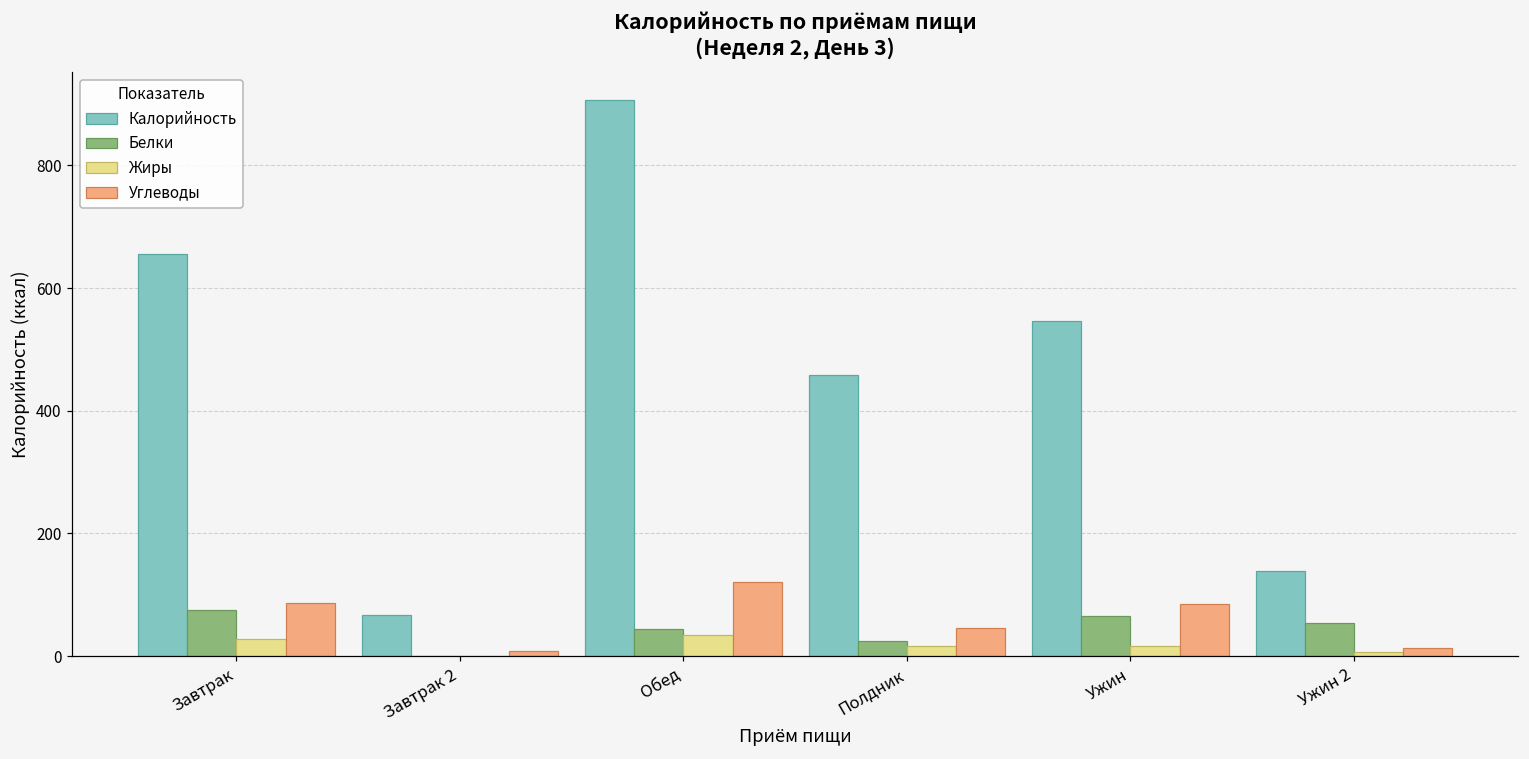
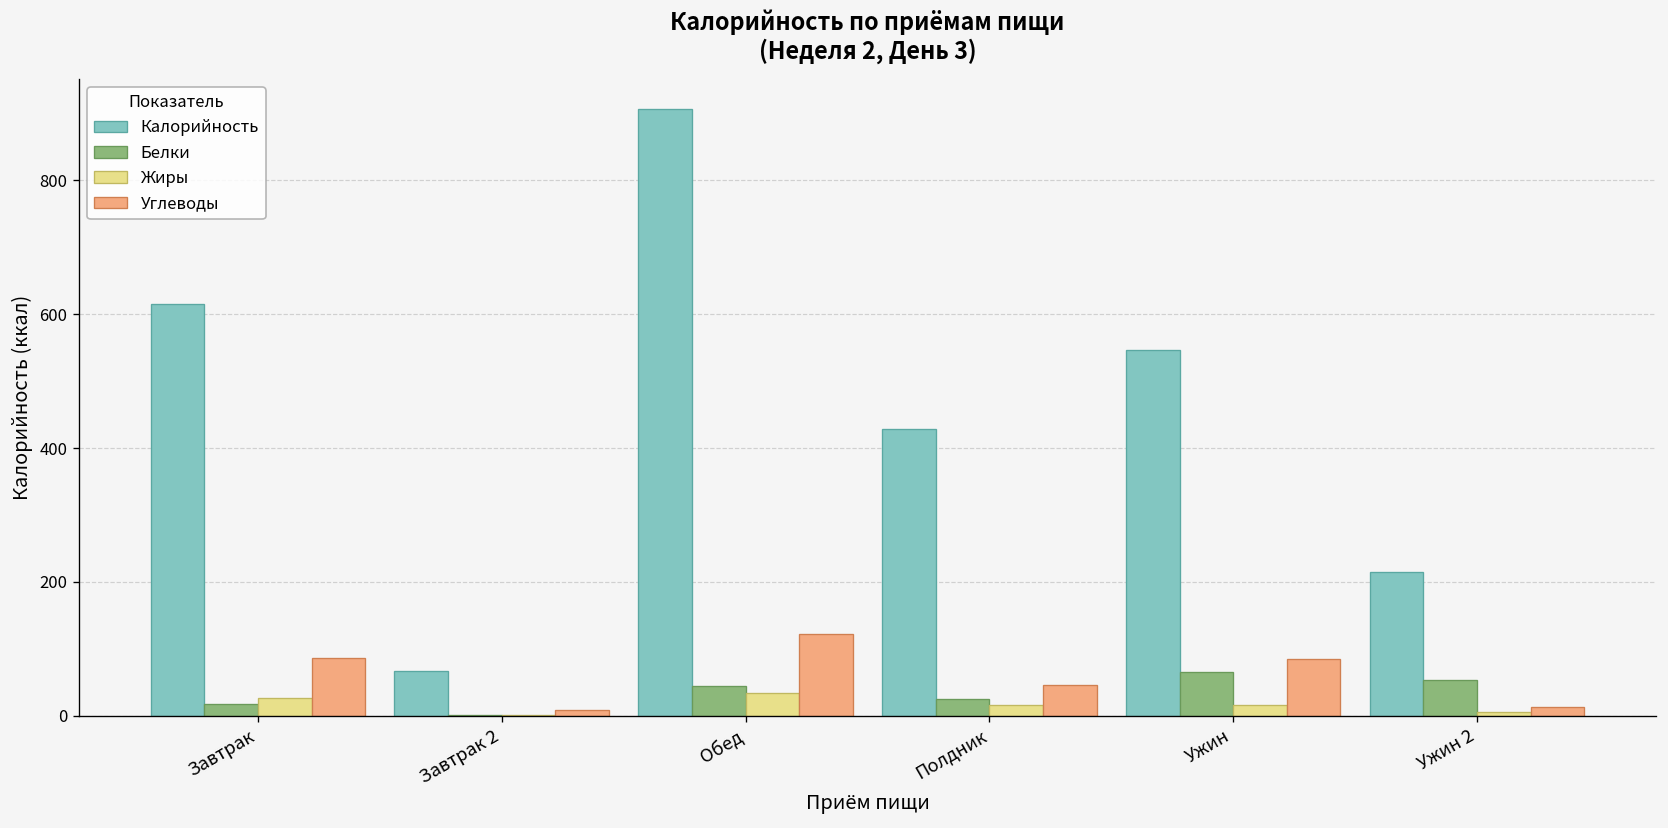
Калорийность, Завтрак: 660 -> 620
Белки, Завтрак: 80 -> 20
Калорийность, Полдник: 460 -> 430
Калорийность, Ужин 2: 140 -> 210
